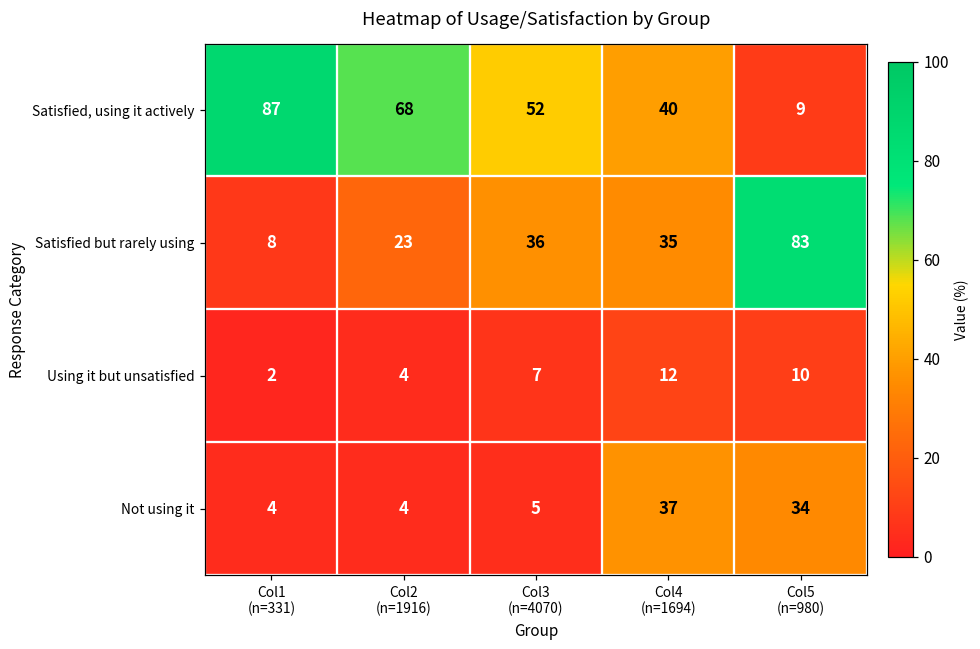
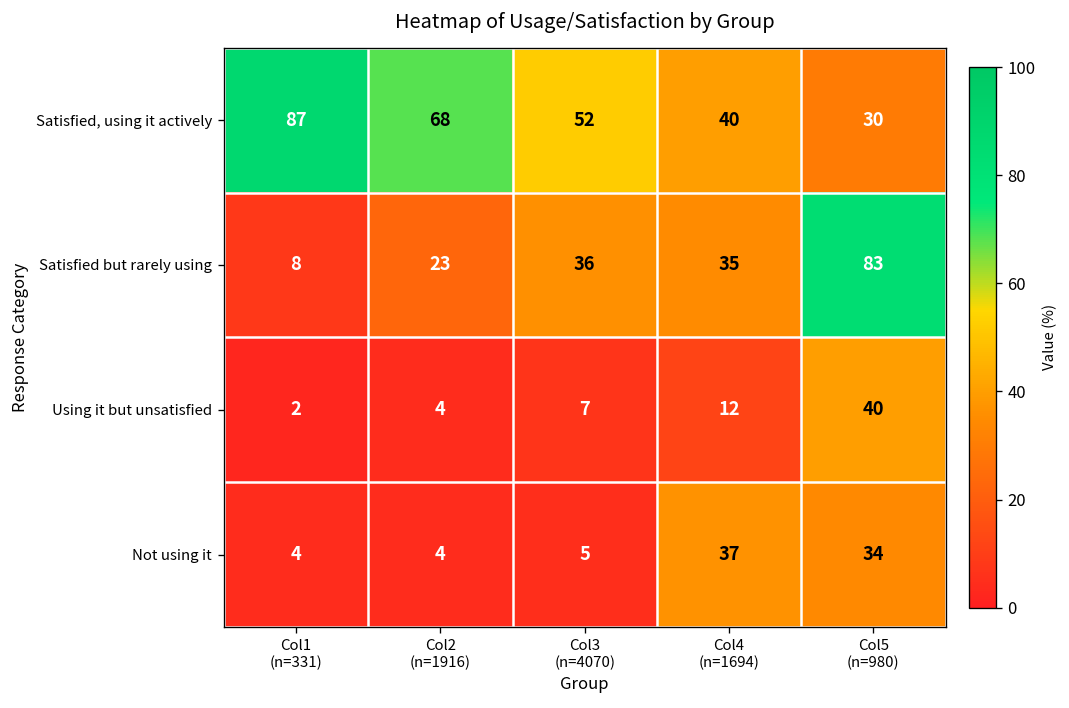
Satisfied, using it actively, Col5 (n=980): 9 -> 30
Using it but unsatisfied, Col5 (n=980): 10 -> 40
